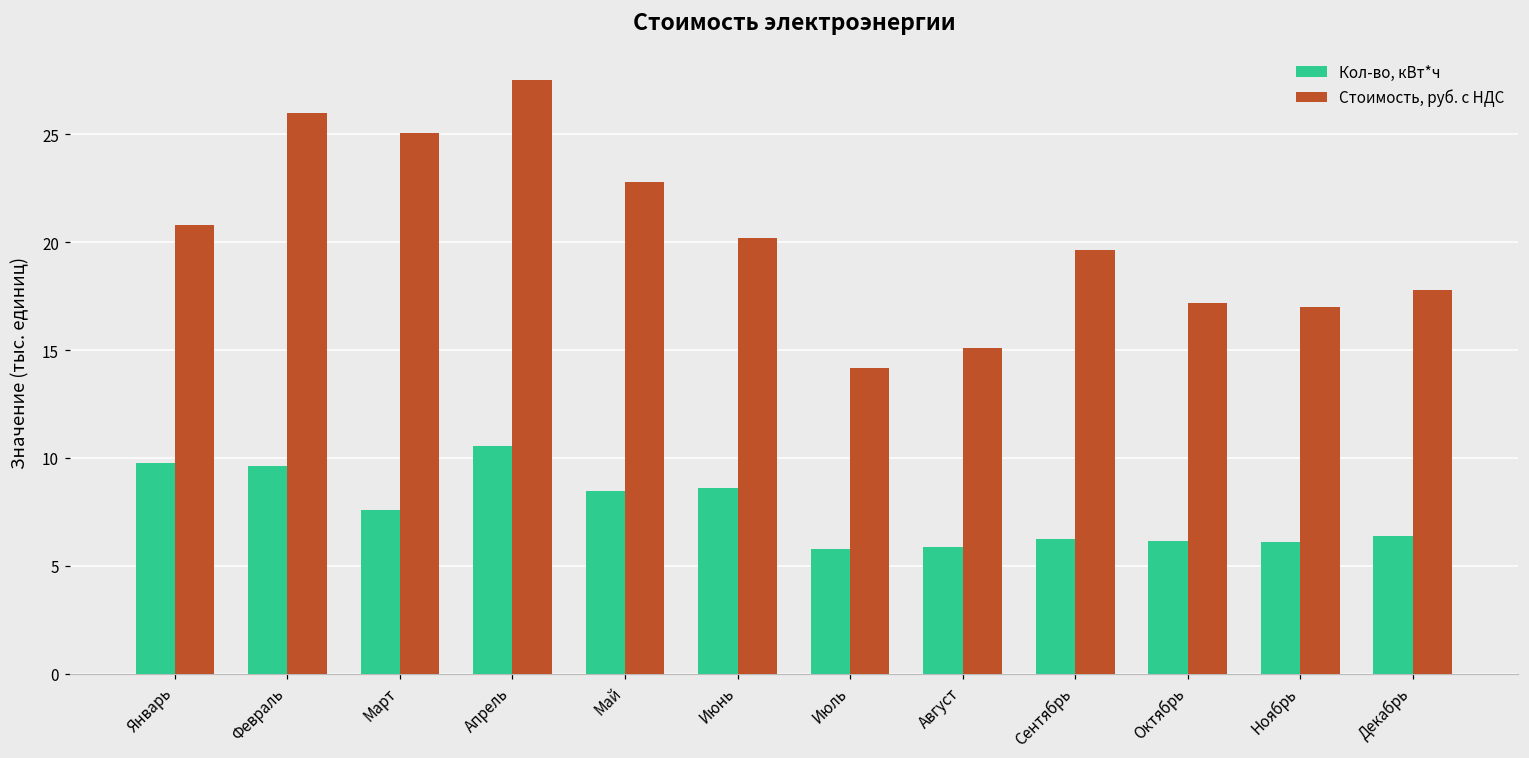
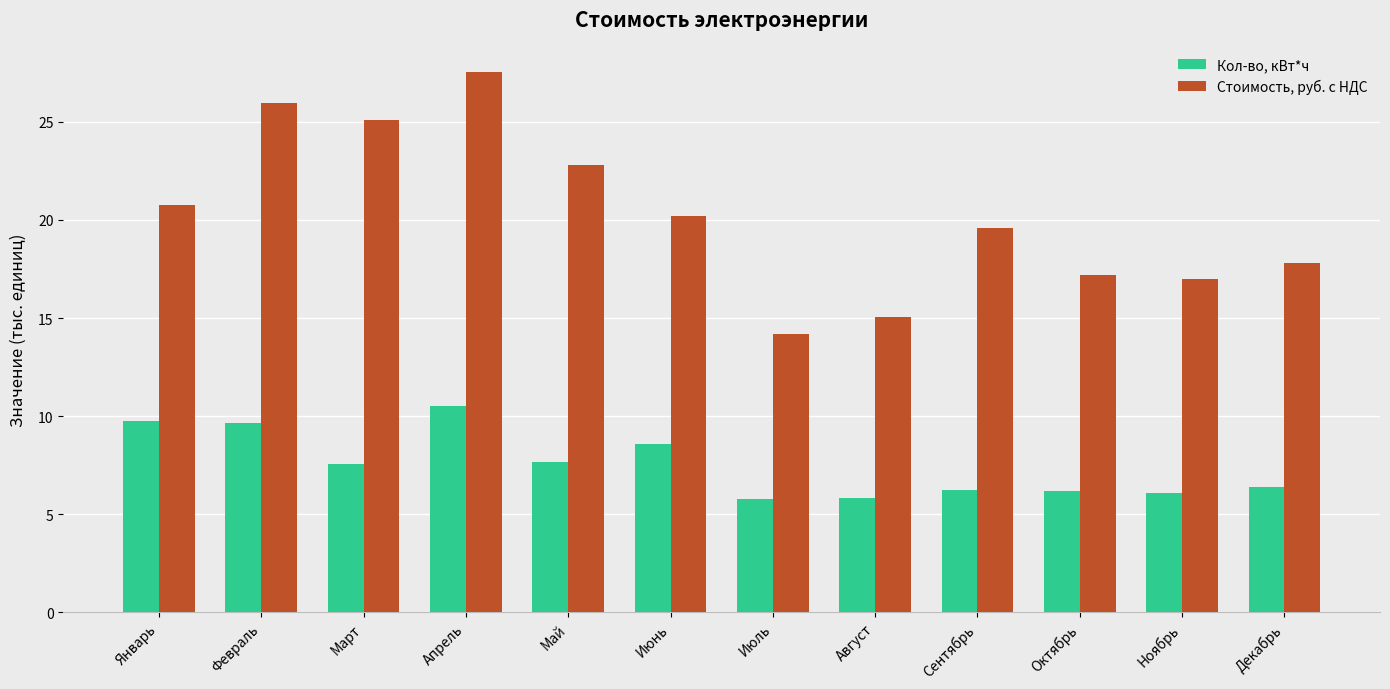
Кол-во, кВт*ч, Май: 8.4 -> 7.7
